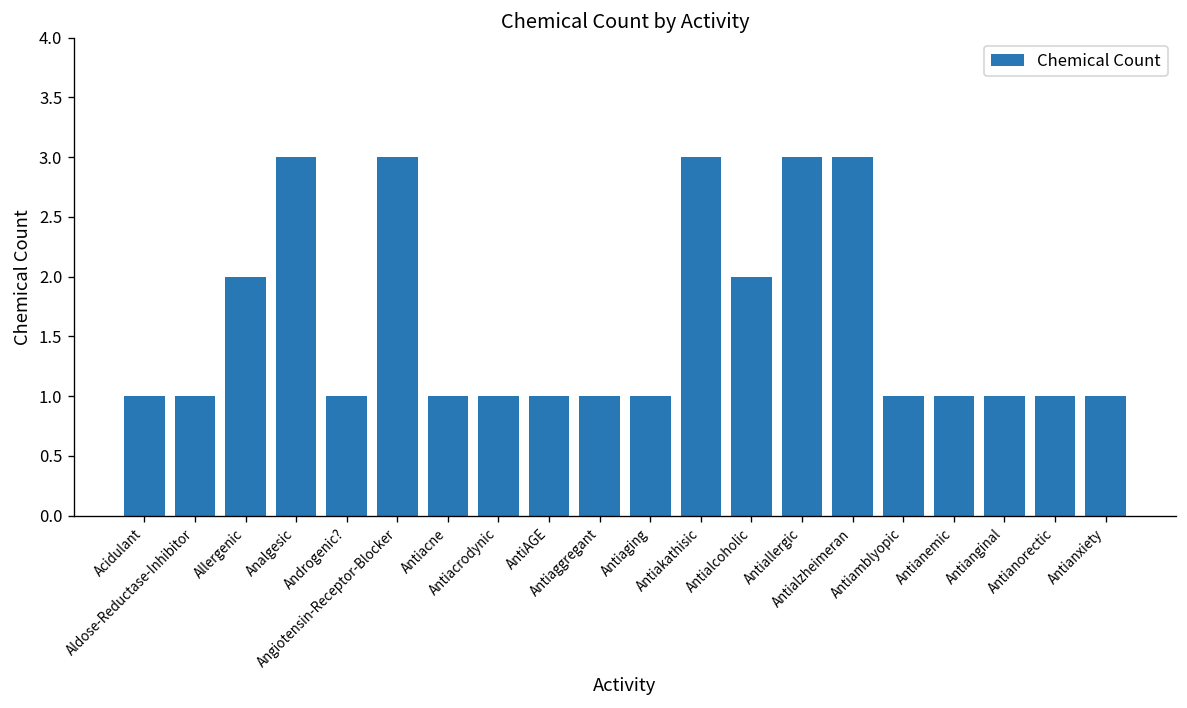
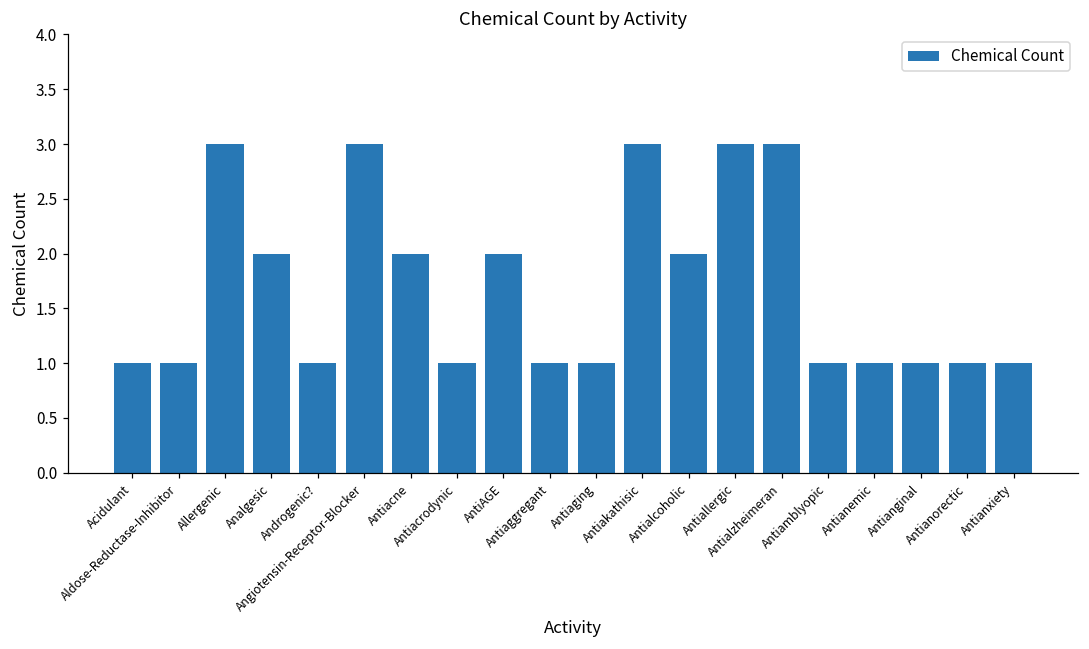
Allergenic: 2 -> 3
Analgesic: 3 -> 2
Antiacne: 1 -> 2
AntiAGE: 1 -> 2
